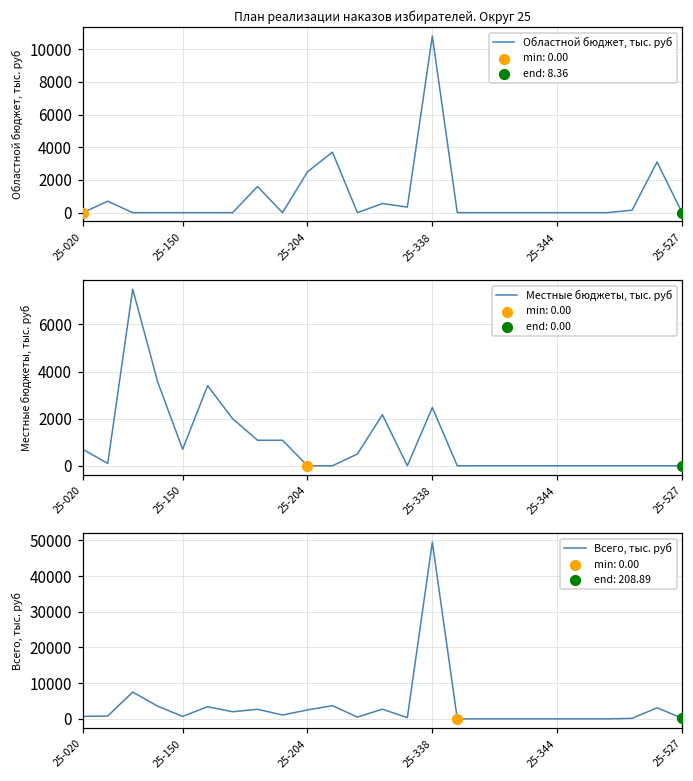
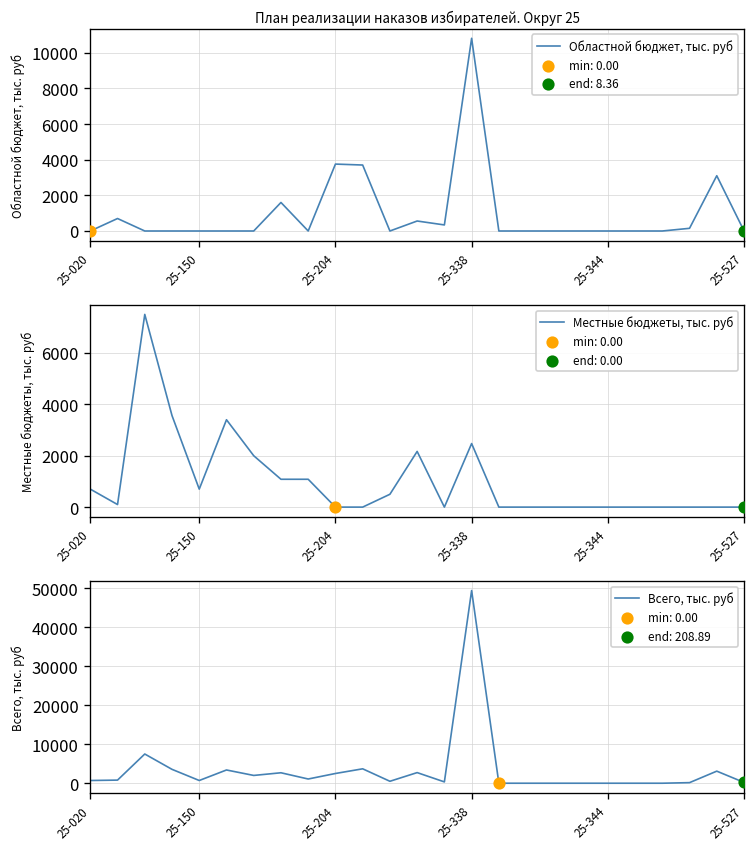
План реализации наказов избирателей. Округ 25, Областной бюджет, тыс. руб, 25-204: 2500 -> 3800
